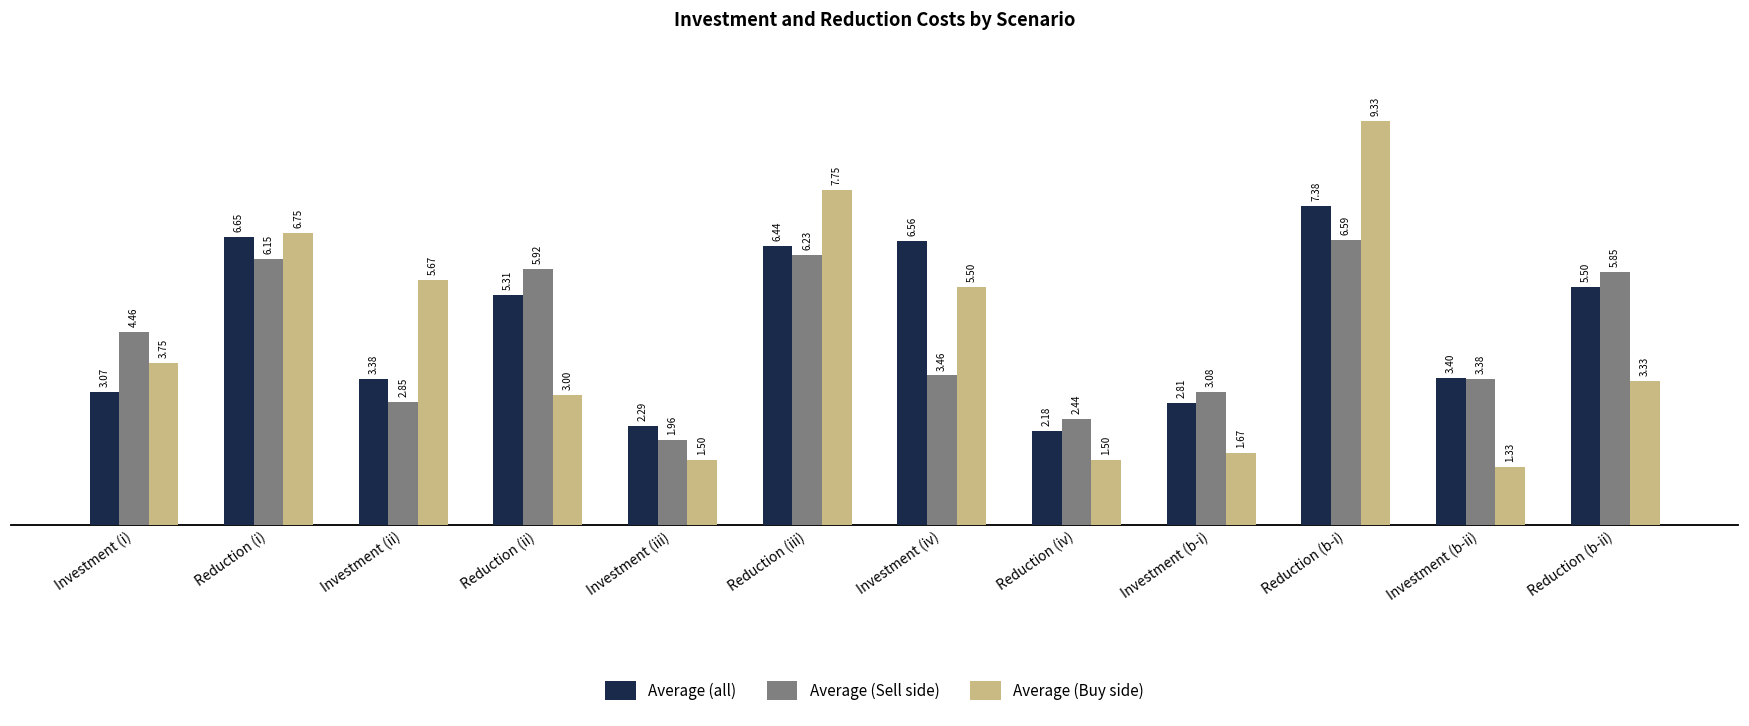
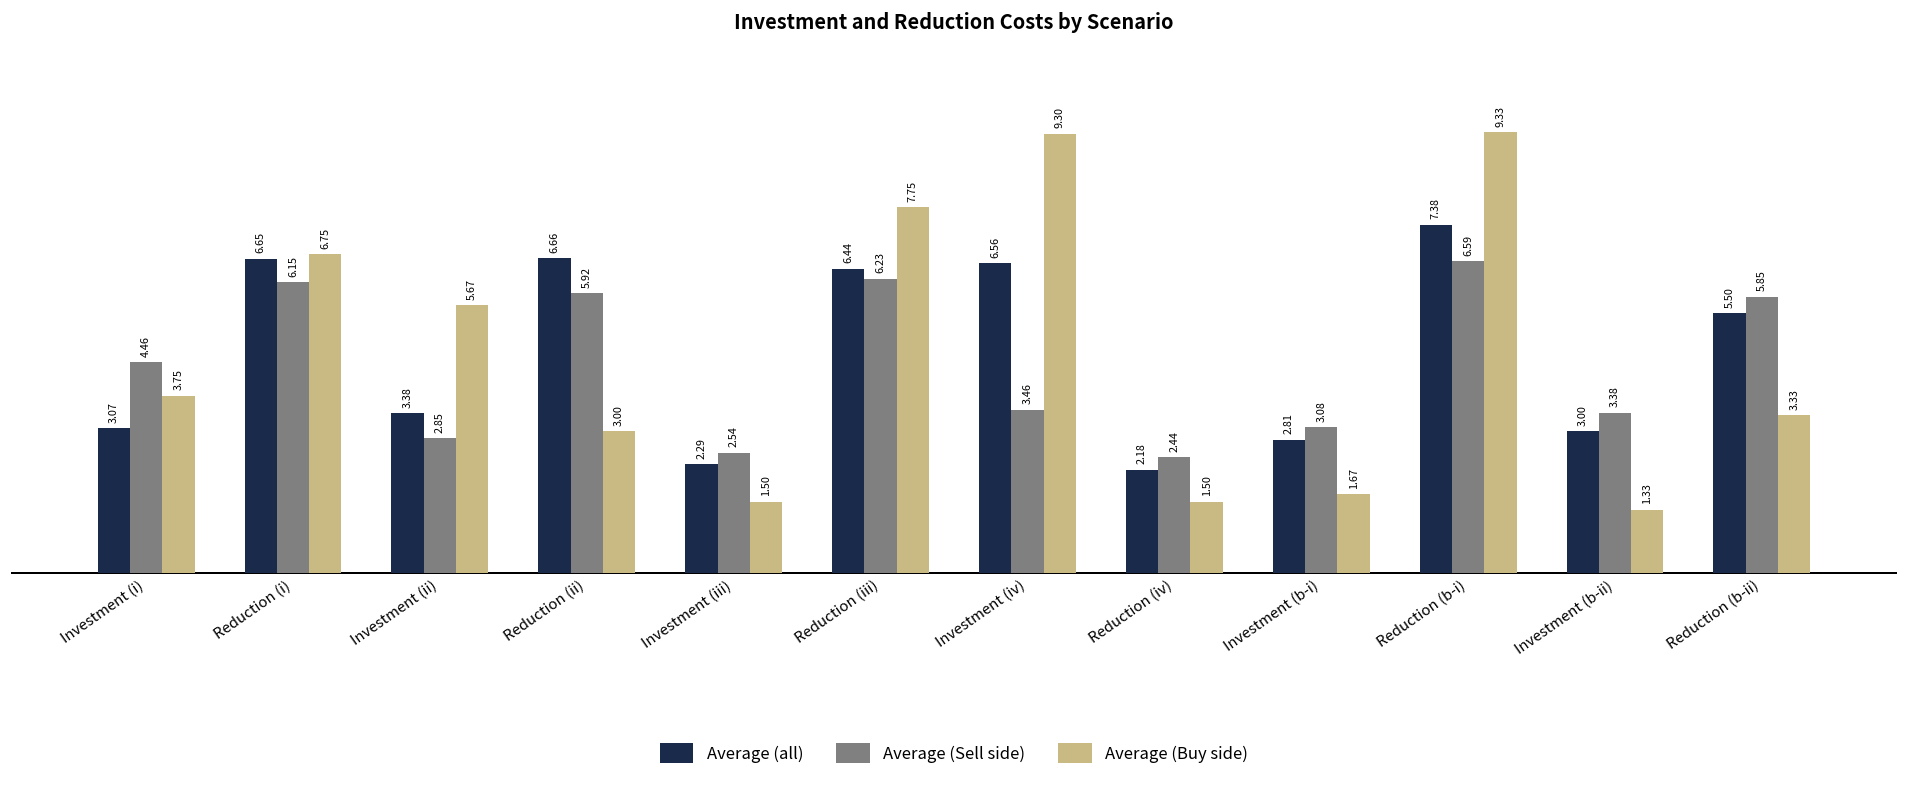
Average (all), Reduction (ii): 5.31 -> 6.66
Average (Sell side), Investment (iii): 1.96 -> 2.54
Average (Buy side), Investment (iv): 5.50 -> 9.30
Average (all), Investment (b-ii): 3.40 -> 3.00
